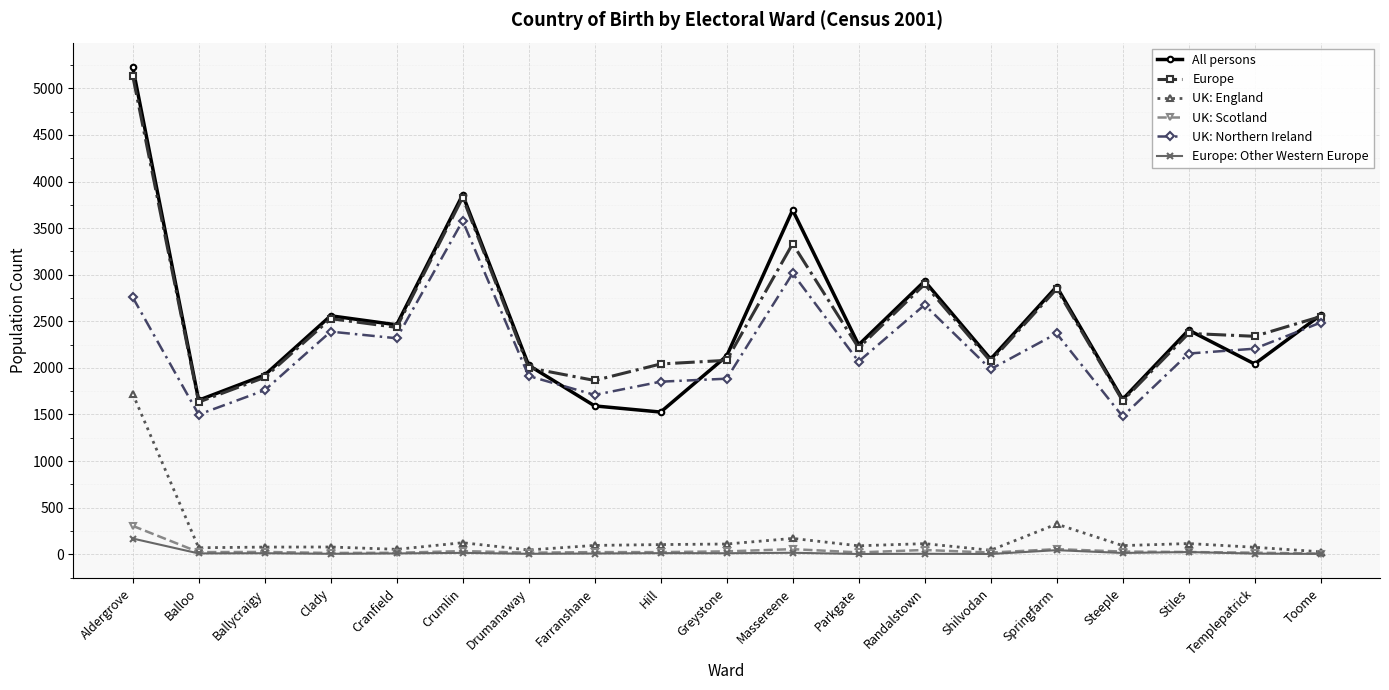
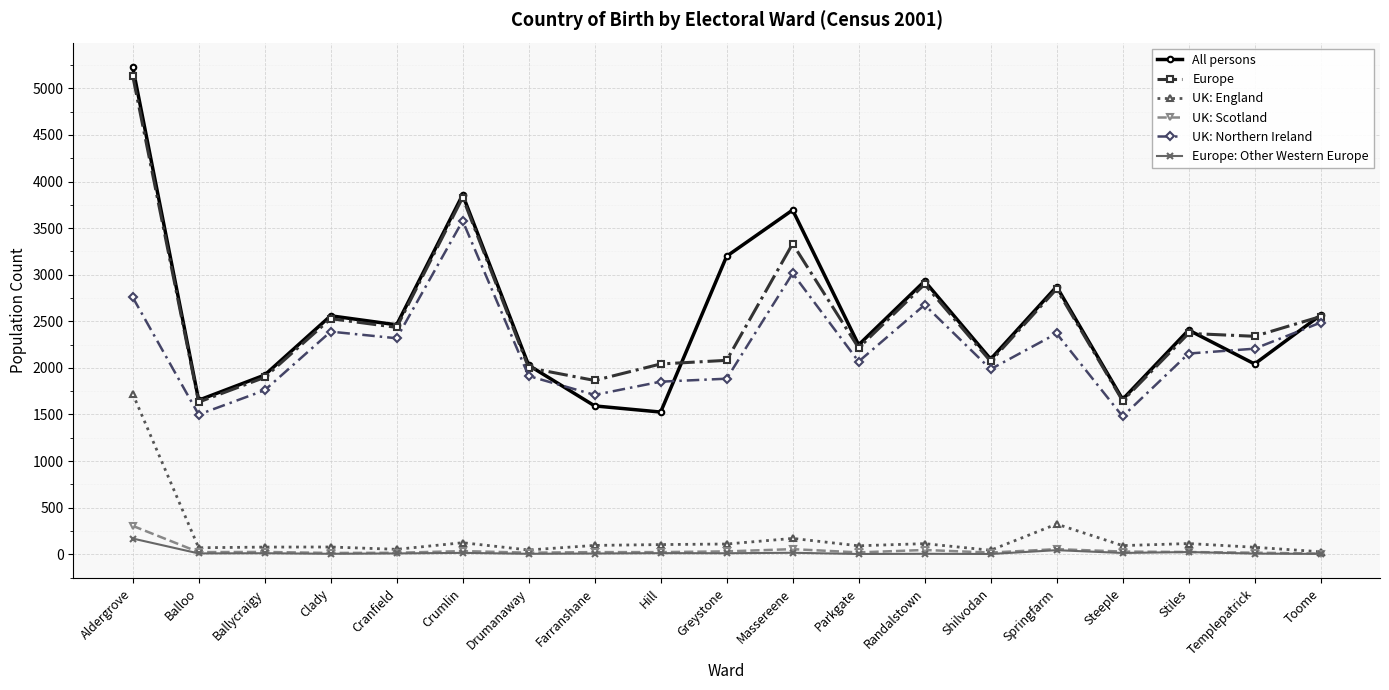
All persons, Greystone: 2100 -> 3200
